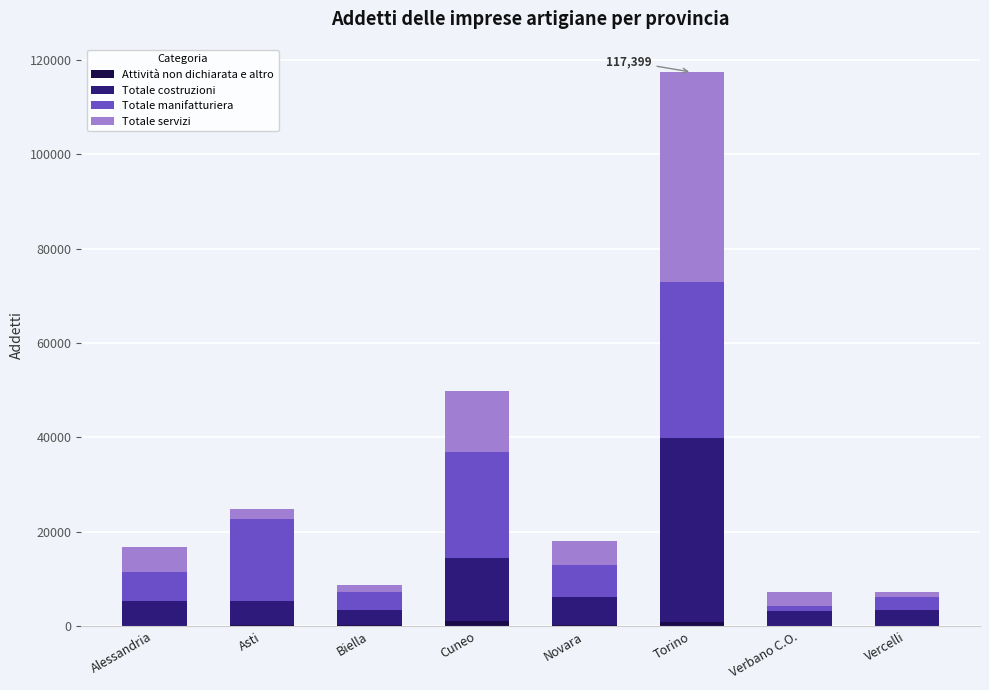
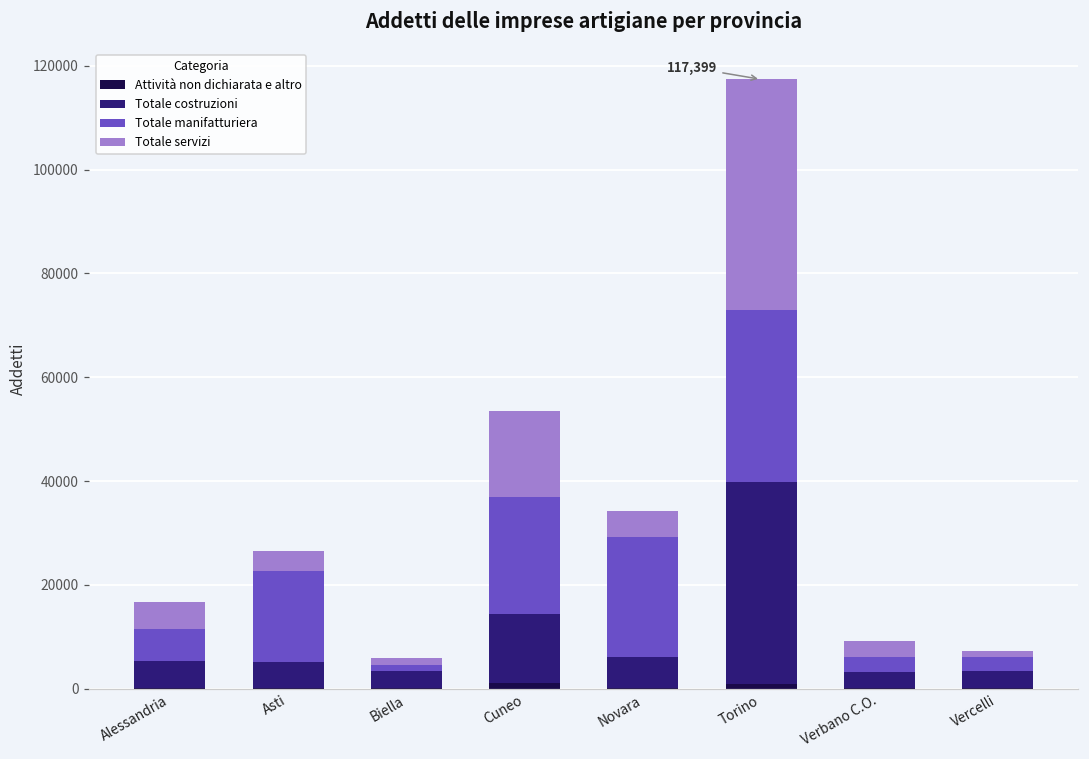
Totale servizi, Asti: 2000 -> 4000
Totale manifatturiera, Biella: 4000 -> 1000
Totale servizi, Cuneo: 13000 -> 17000
Totale manifatturiera, Novara: 7000 -> 23000
Totale manifatturiera, Verbano C.O.: 1000 -> 3000
